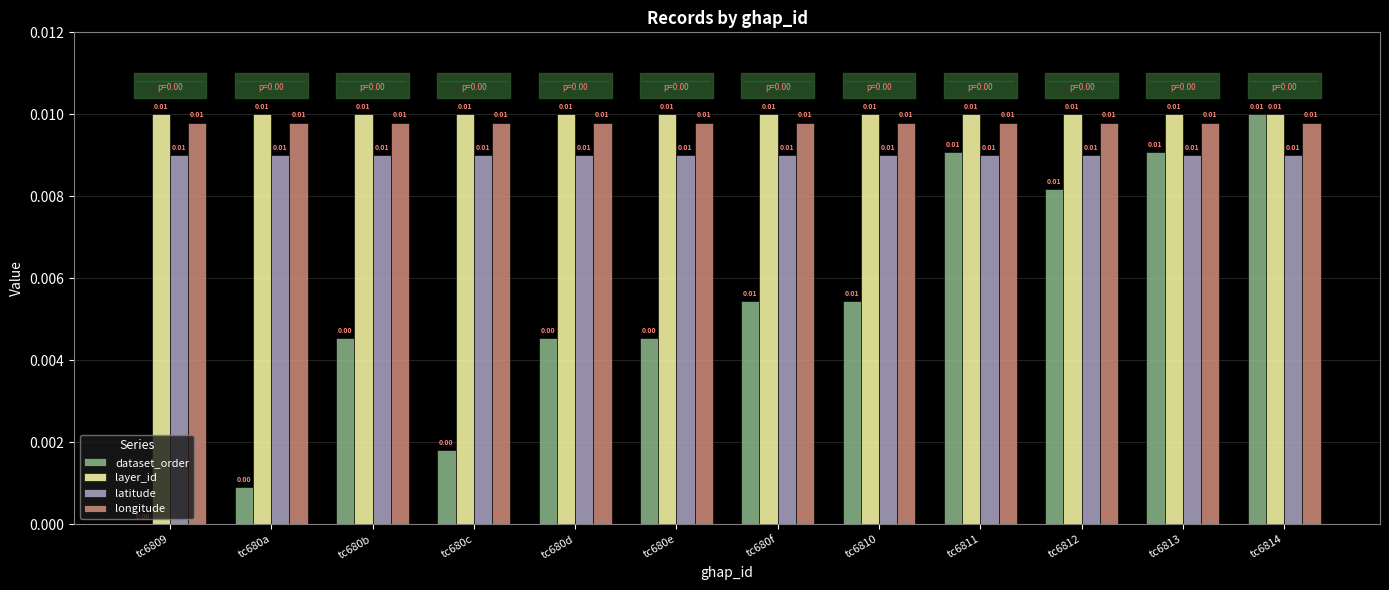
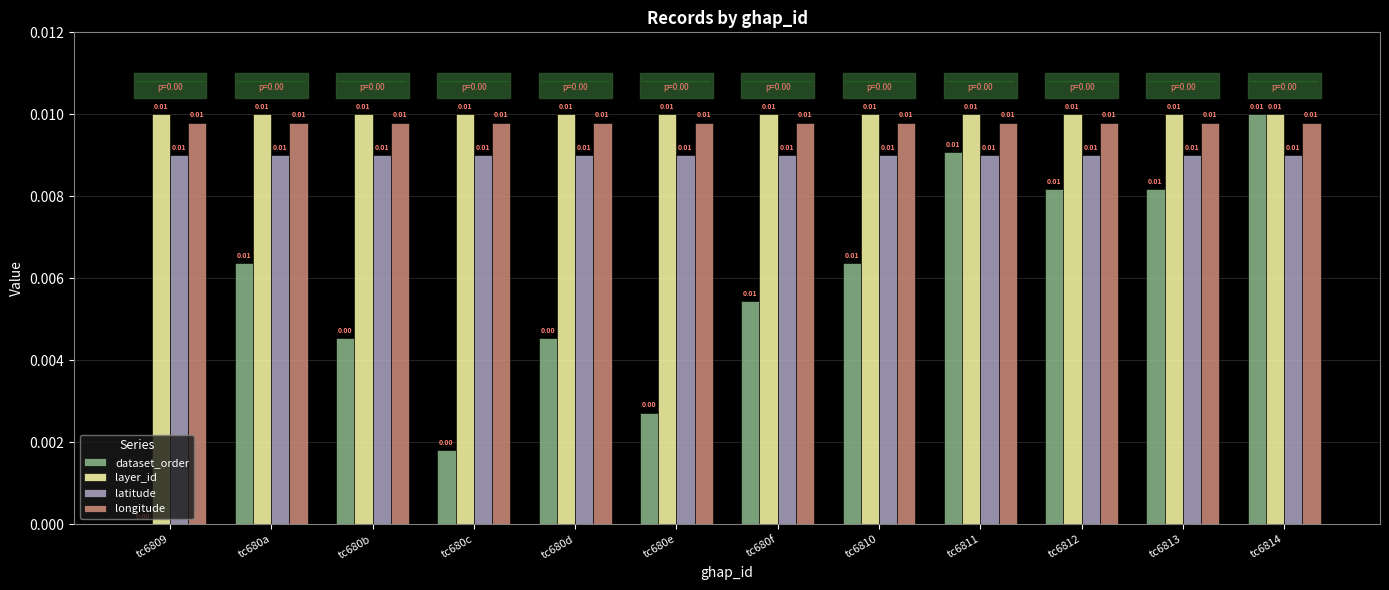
dataset_order, tc680a: 0.00 -> 0.01
dataset_order, tc680e: 0.0045 -> 0.0027
dataset_order, tc6810: 0.0055 -> 0.0064
dataset_order, tc6813: 0.0091 -> 0.0082
